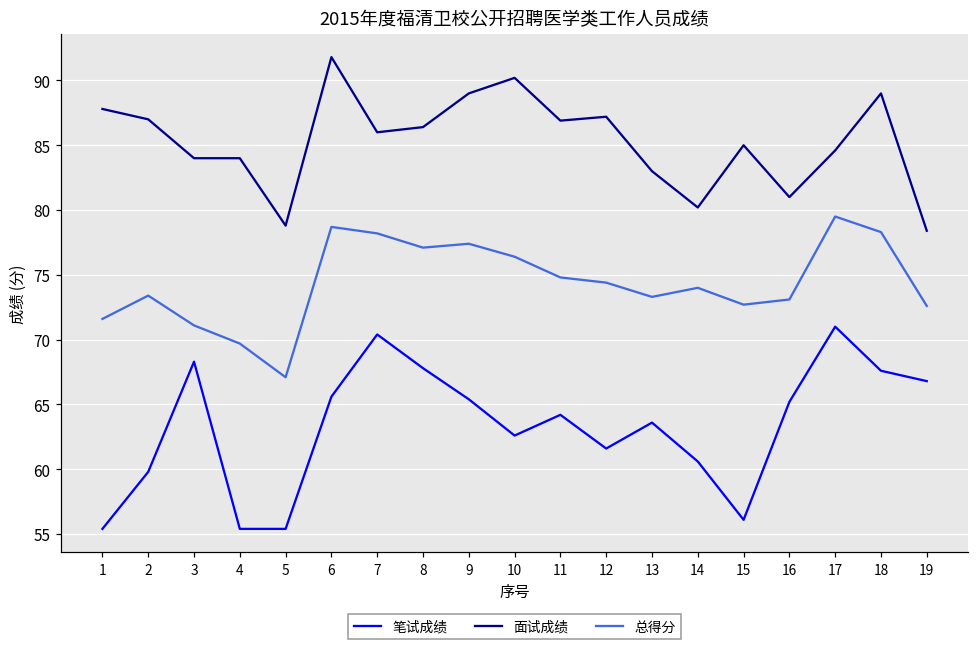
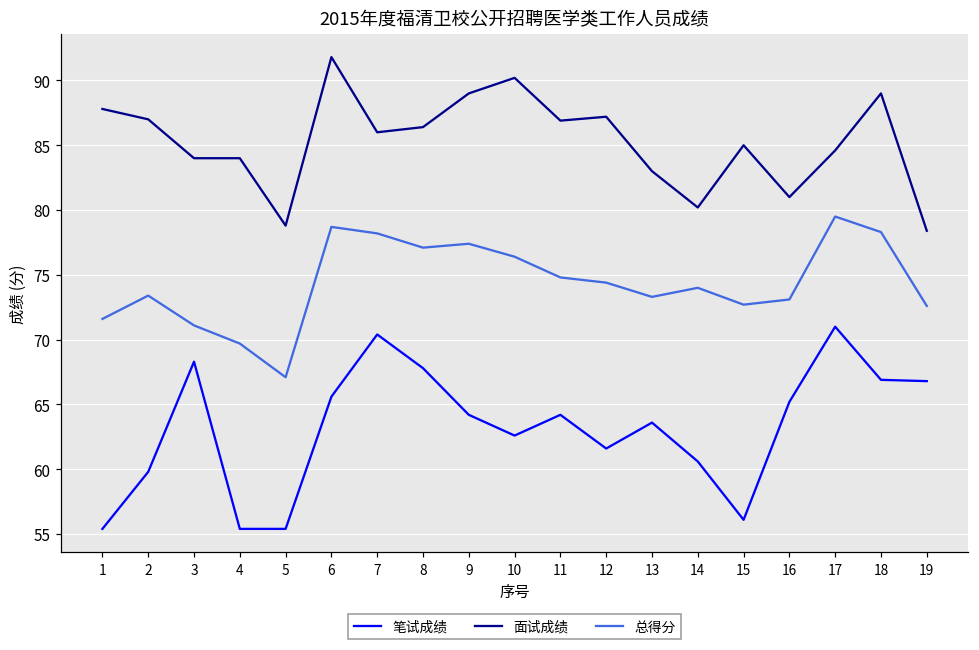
笔试成绩, 9: 65.4 -> 64.2
笔试成绩, 18: 67.6 -> 66.9
